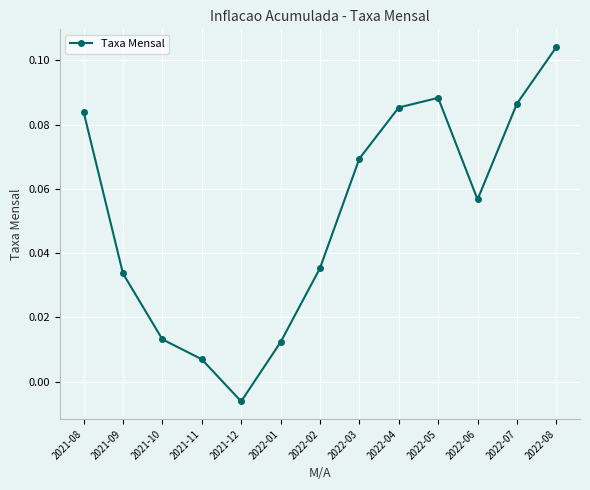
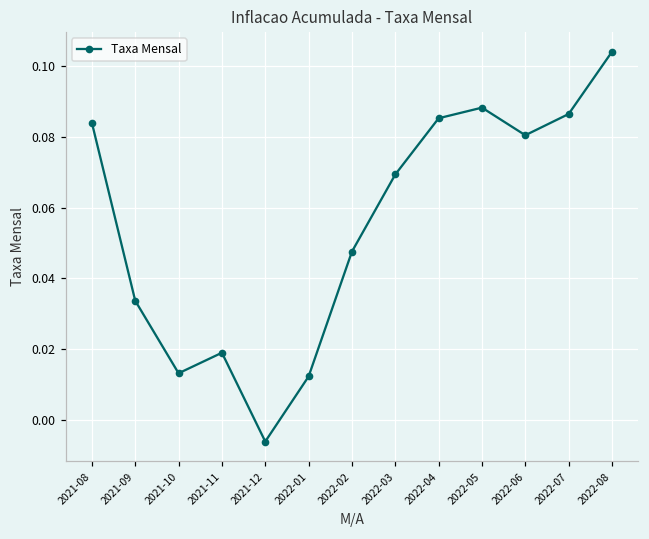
2021-11: 0.007 -> 0.019
2022-02: 0.035 -> 0.048
2022-06: 0.057 -> 0.081
